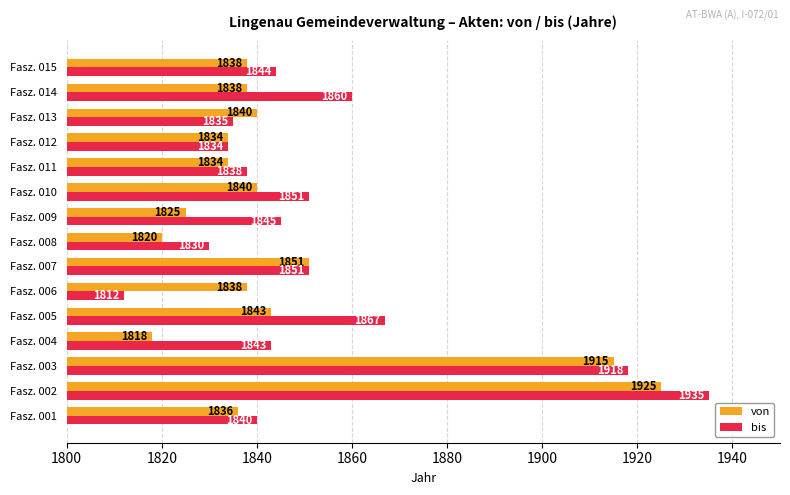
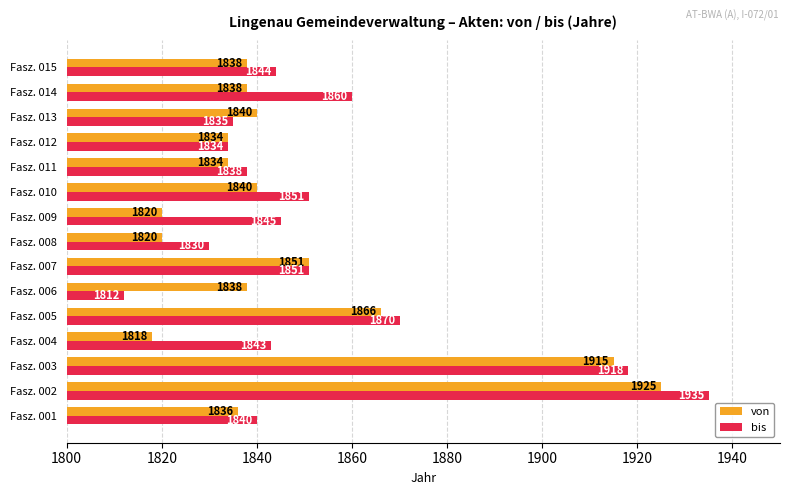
von, Fasz. 009: 1825 -> 1820
von, Fasz. 005: 1843 -> 1866
bis, Fasz. 005: 1867 -> 1870
